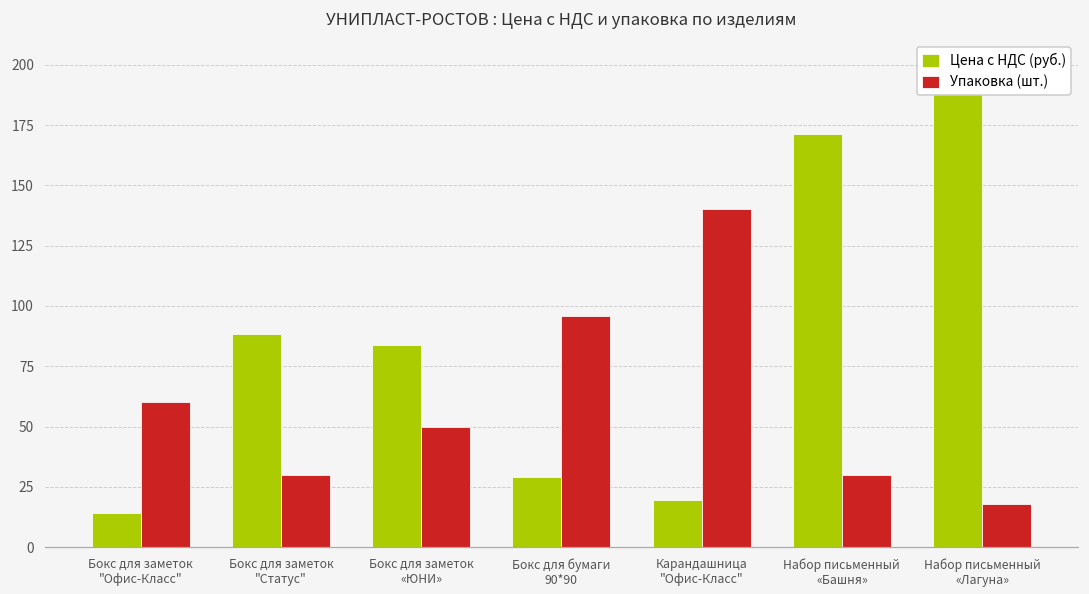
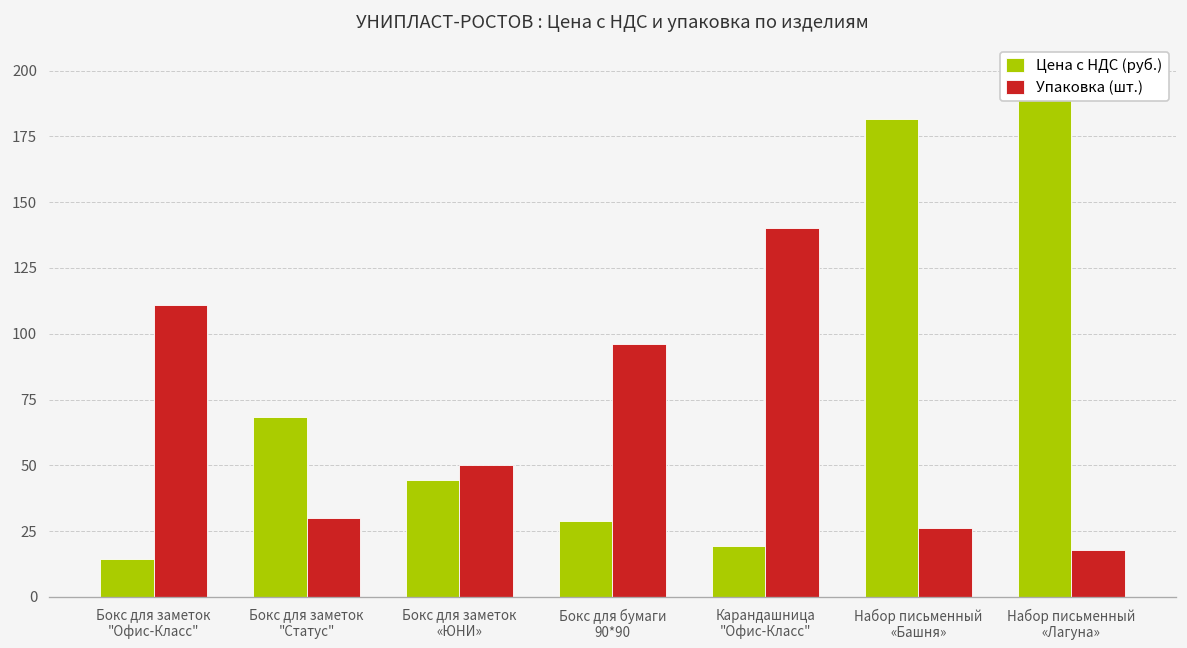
Упаковка (шт.), Бокс для заметок "Офис-Класс": 60 -> 111
Цена с НДС (руб.), Бокс для заметок "Статус": 88 -> 69
Цена с НДС (руб.), Бокс для заметок «ЮНИ»: 84 -> 44
Цена с НДС (руб.), Набор письменный «Башня»: 171 -> 182
Упаковка (шт.), Набор письменный «Башня»: 30 -> 26
